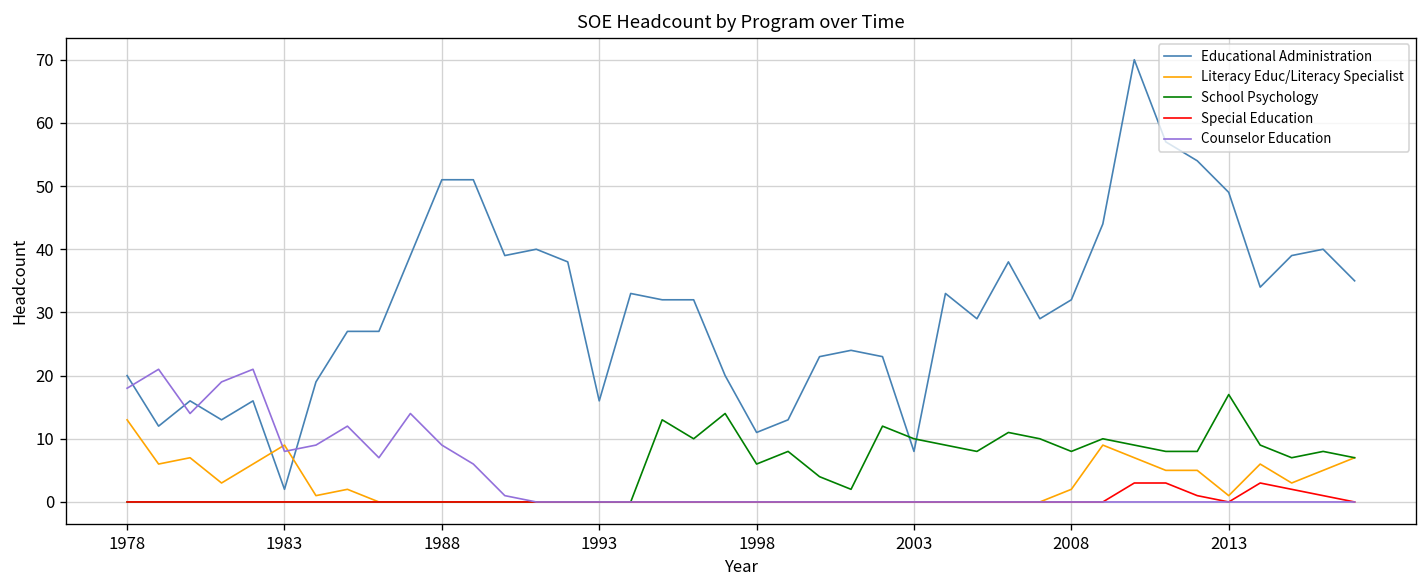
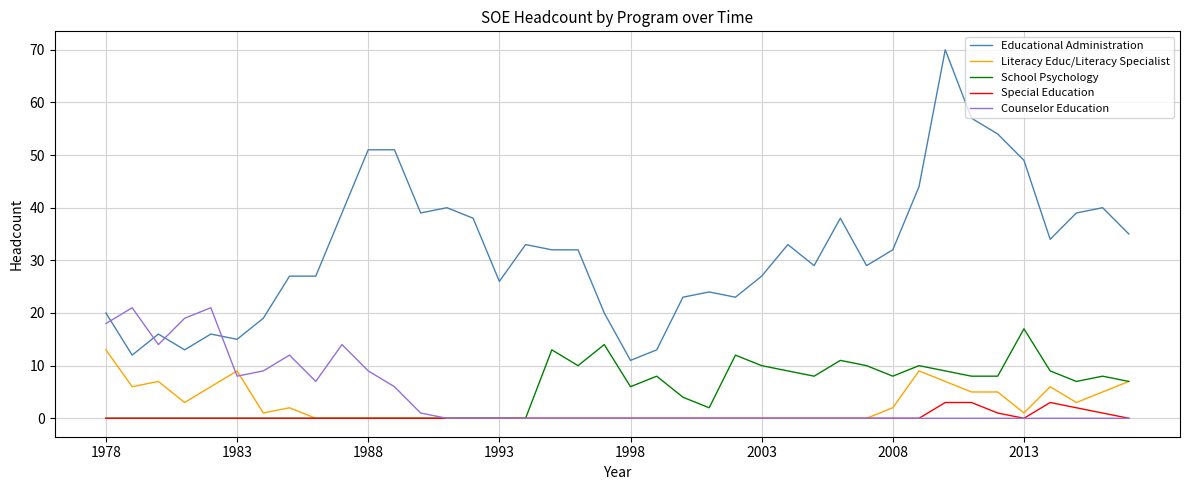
Educational Administration, 1983: 2 -> 15
Educational Administration, 1993: 16 -> 26
Educational Administration, 2003: 8 -> 27
